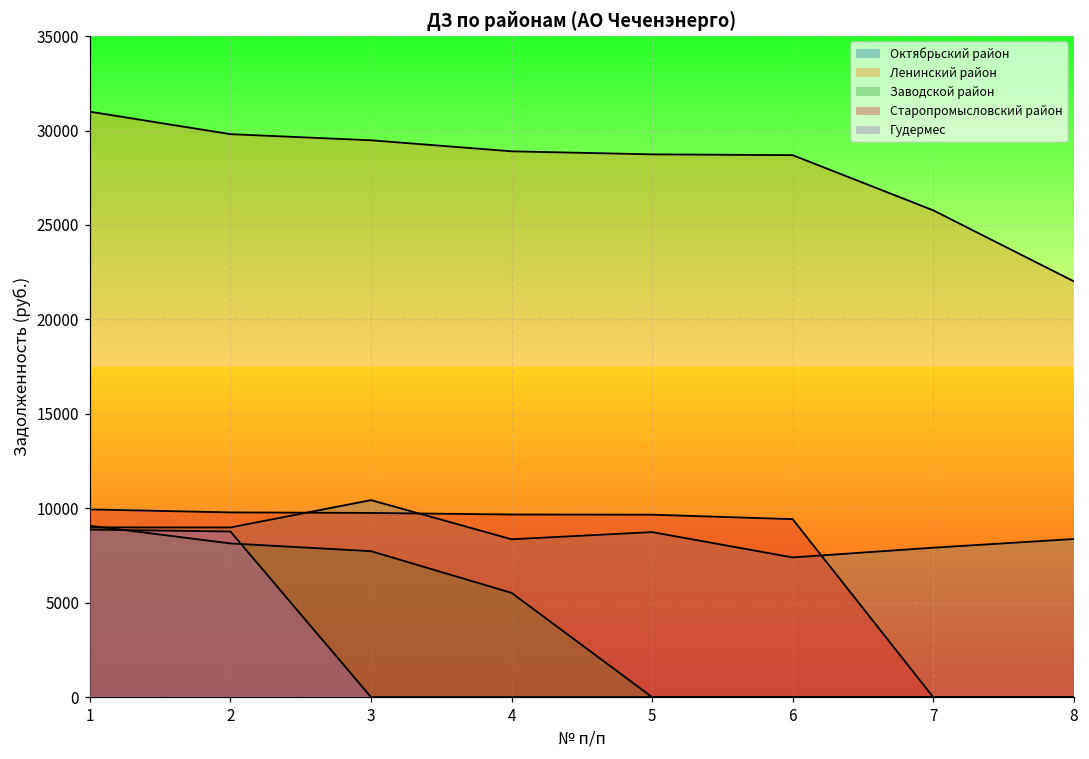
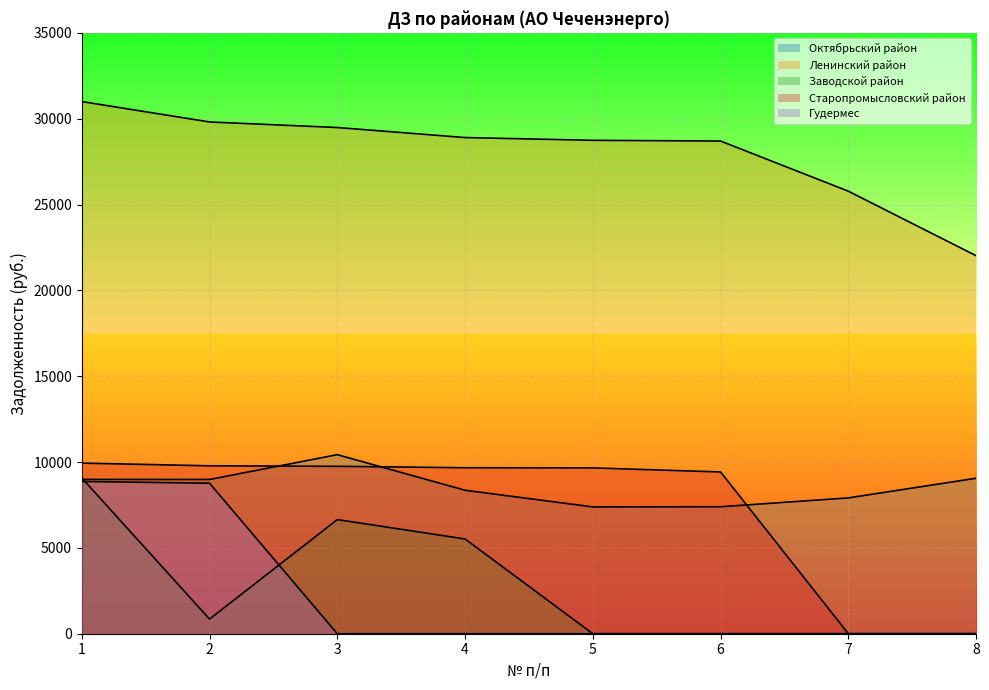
Заводской район, 2: 8100 -> 900
Заводской район, 3: 7700 -> 6600
Октябрьский район, 5: 8700 -> 7400
Октябрьский район, 8: 8400 -> 9100
